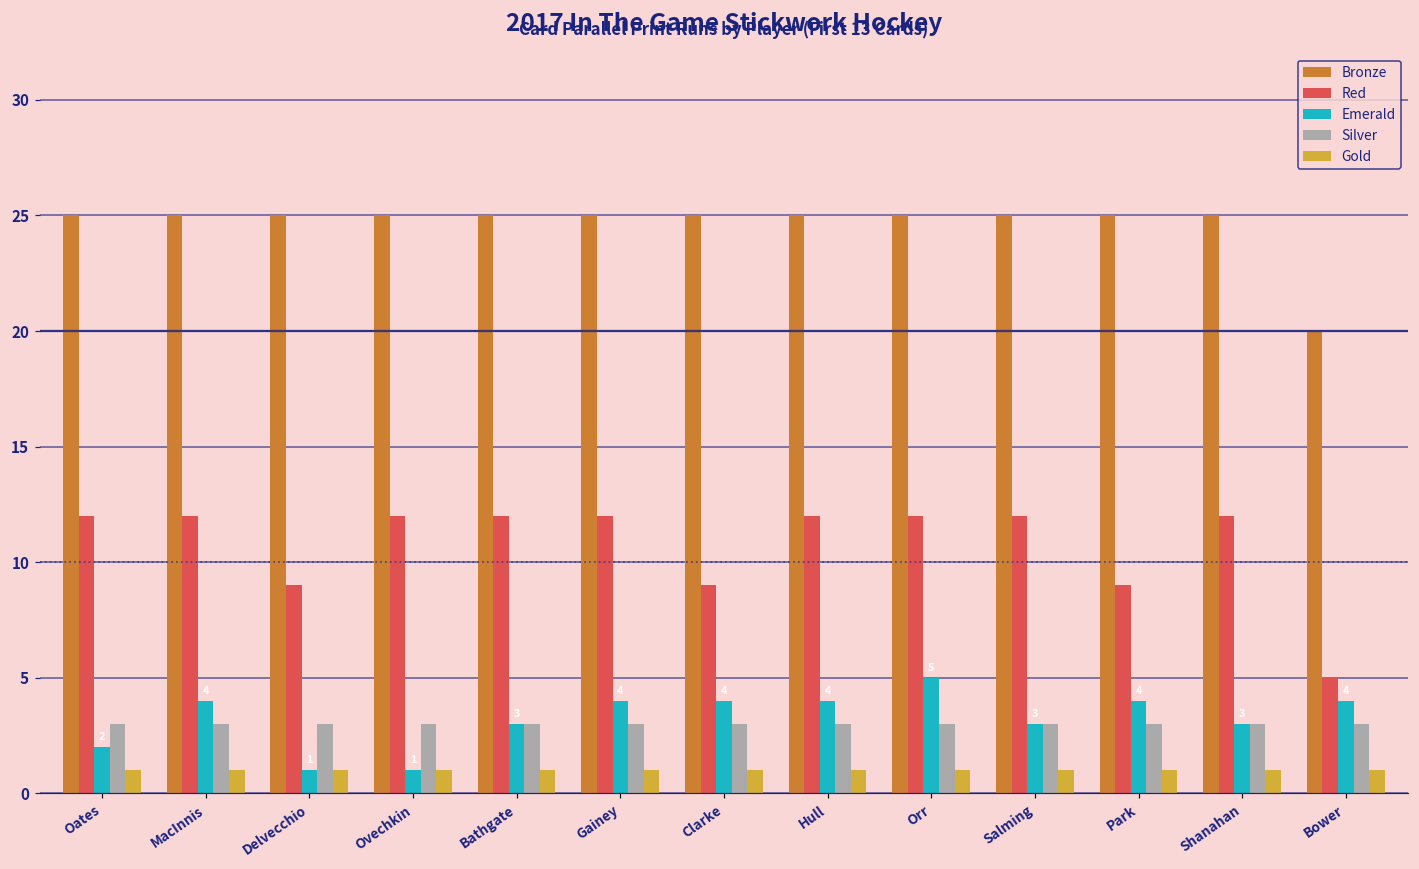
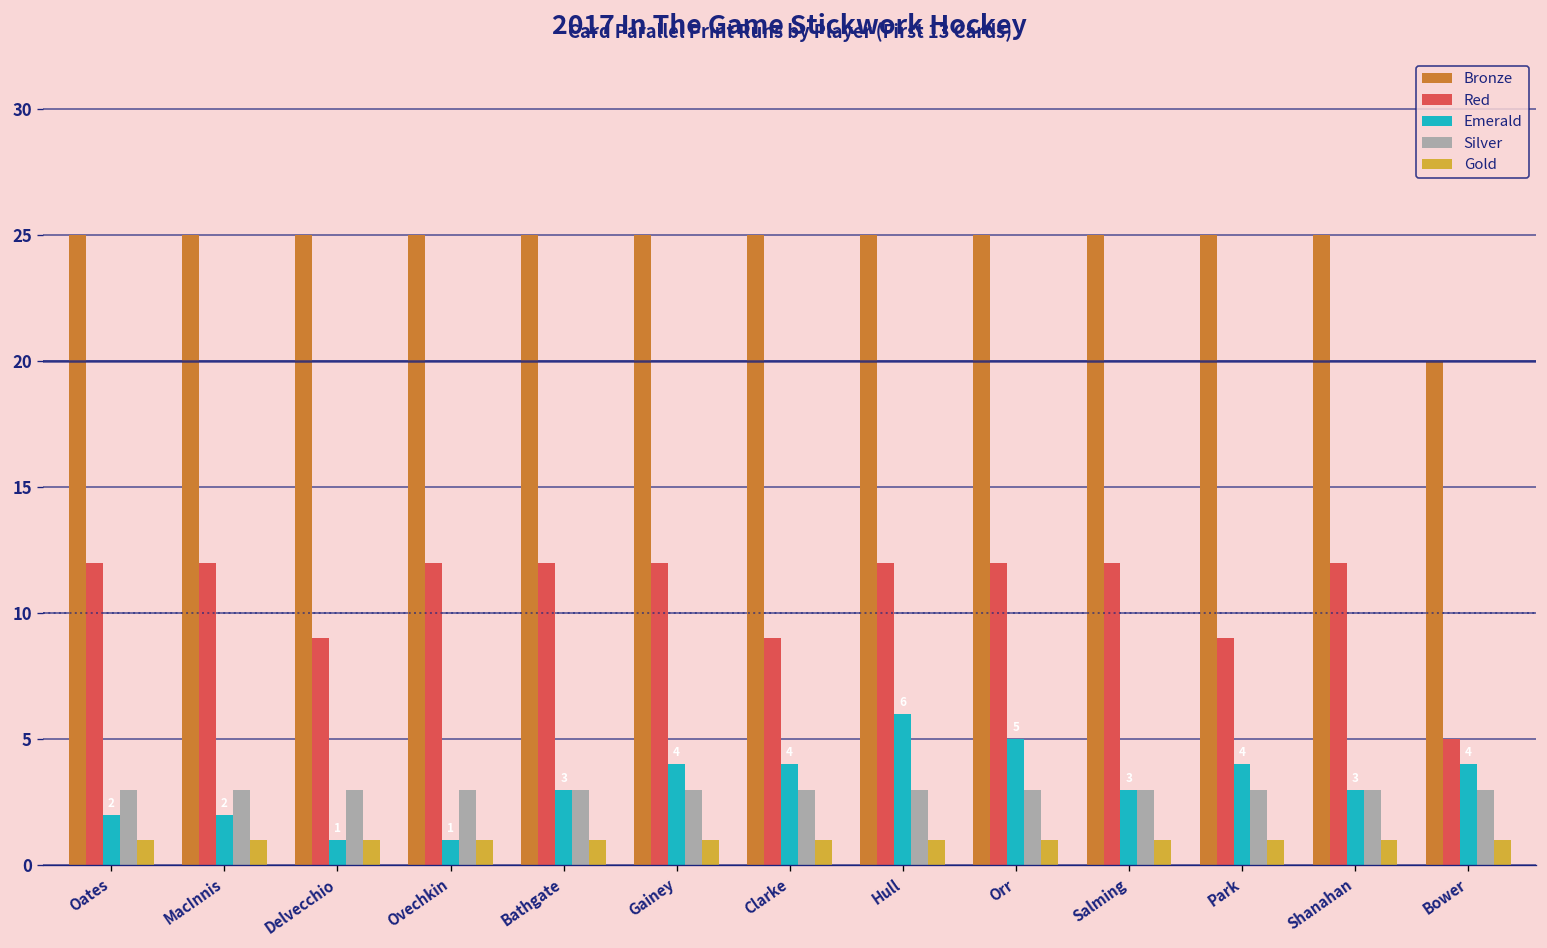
Emerald, MacInnis: 4 -> 2
Emerald, Hull: 4 -> 6
